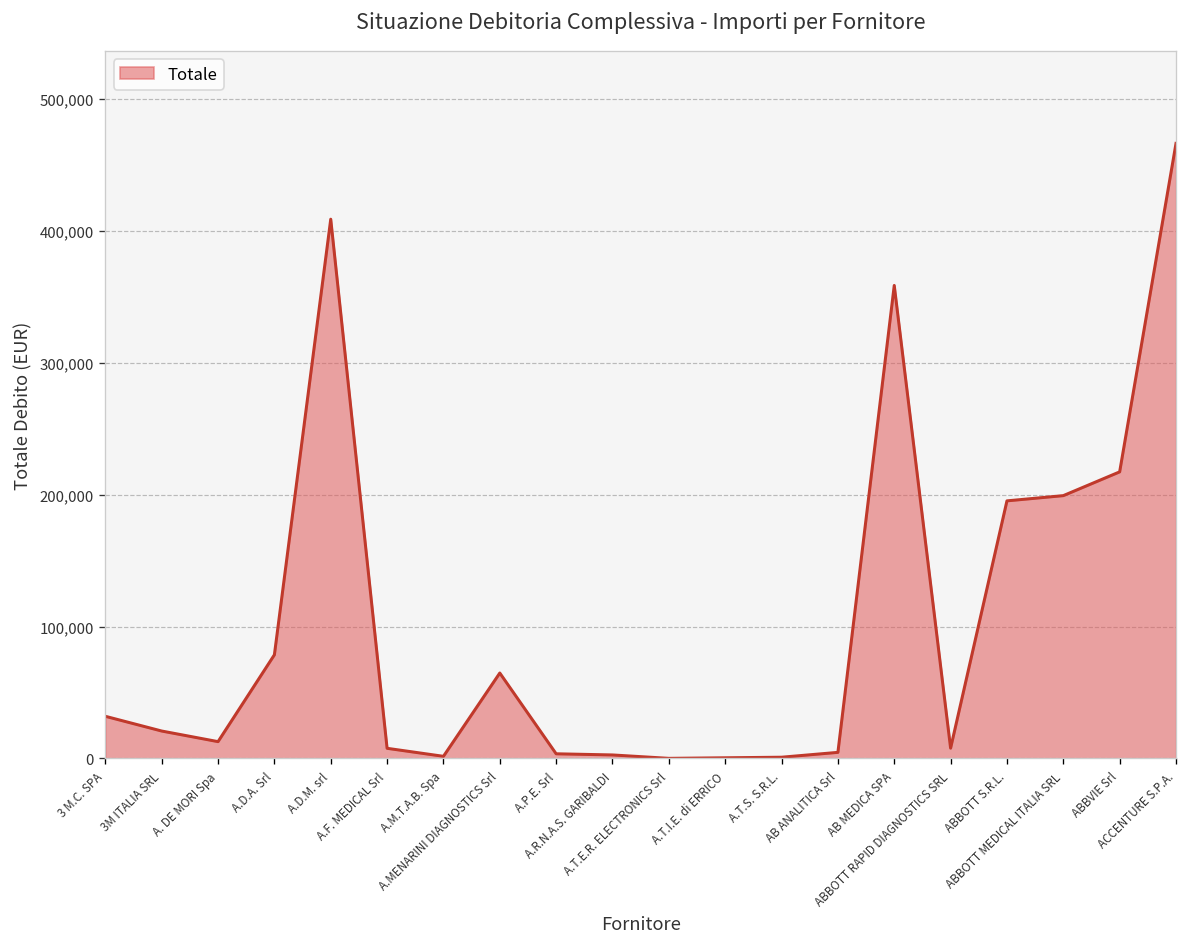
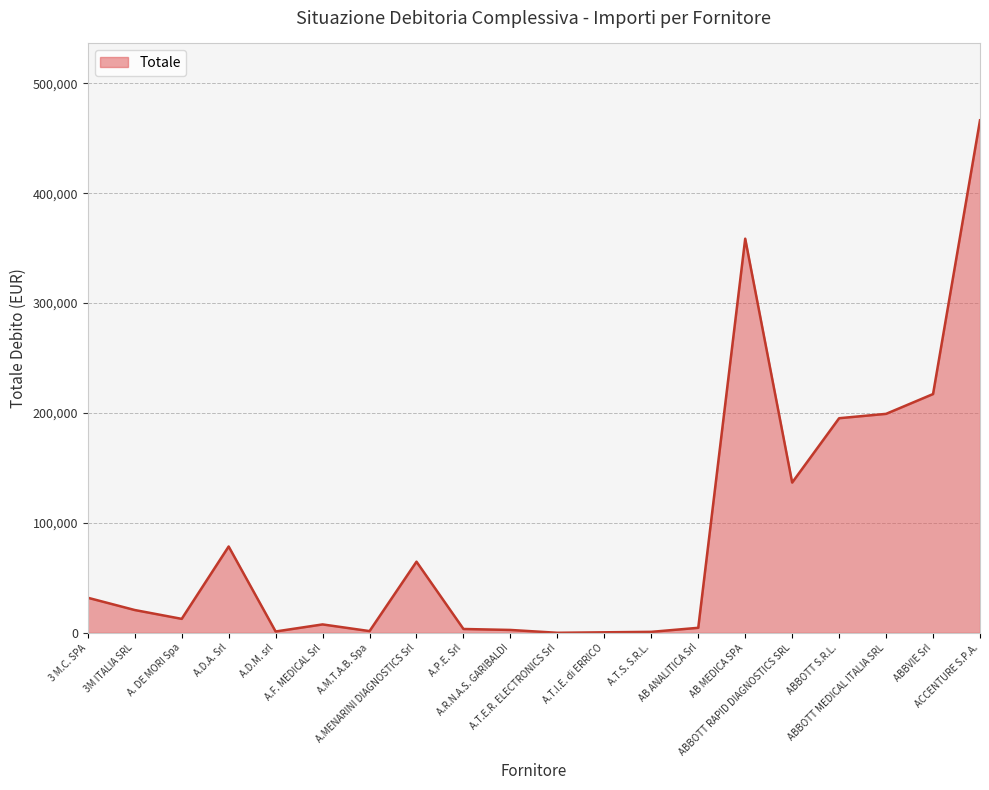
A.D.M. srl: 409,000 -> 1,000
ABBOTT RAPID DIAGNOSTICS SRL: 8,000 -> 137,000
